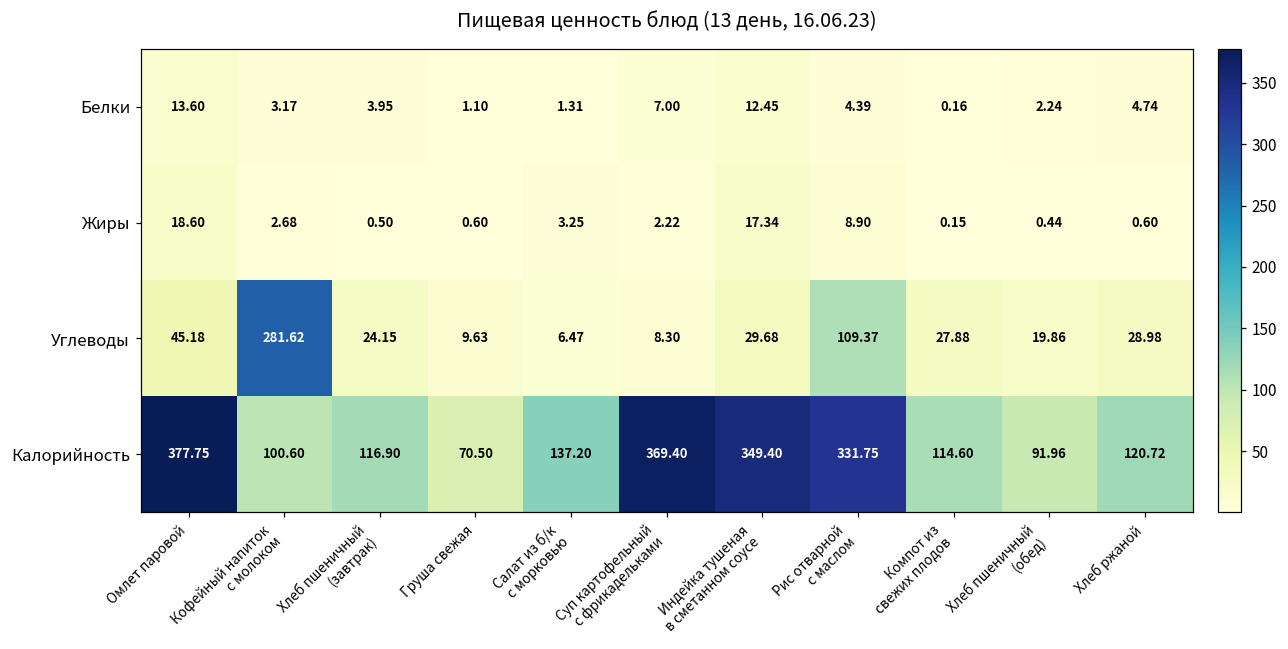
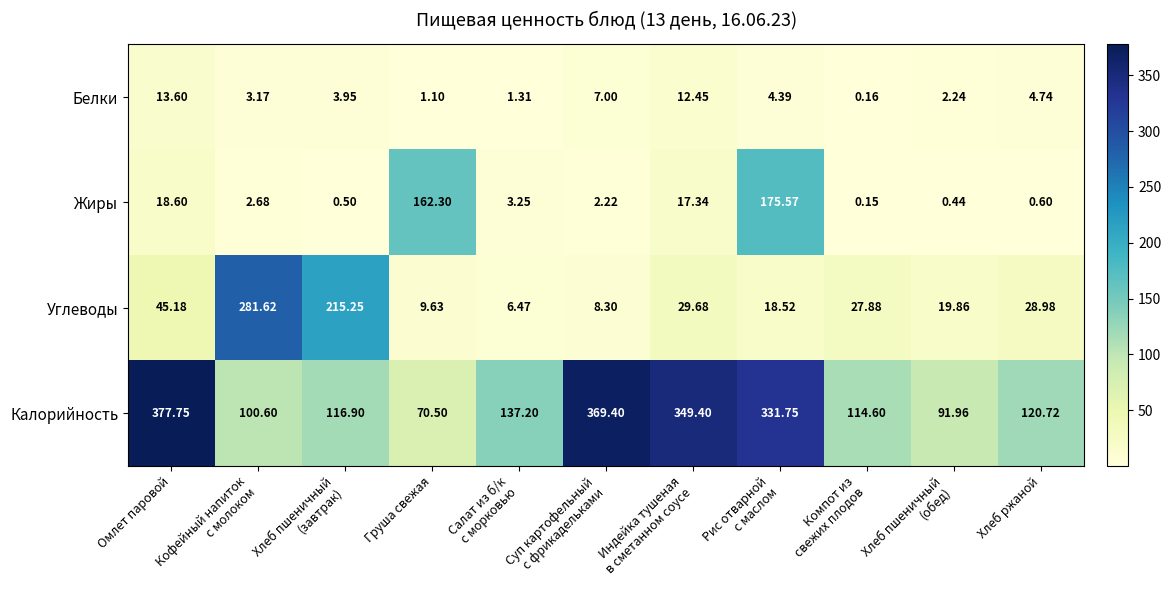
Жиры, Груша свежая: 0.60 -> 162.30
Жиры, Рис отварной с маслом: 8.90 -> 175.57
Углеводы, Хлеб пшеничный (завтрак): 24.15 -> 215.25
Углеводы, Рис отварной с маслом: 109.37 -> 18.52
